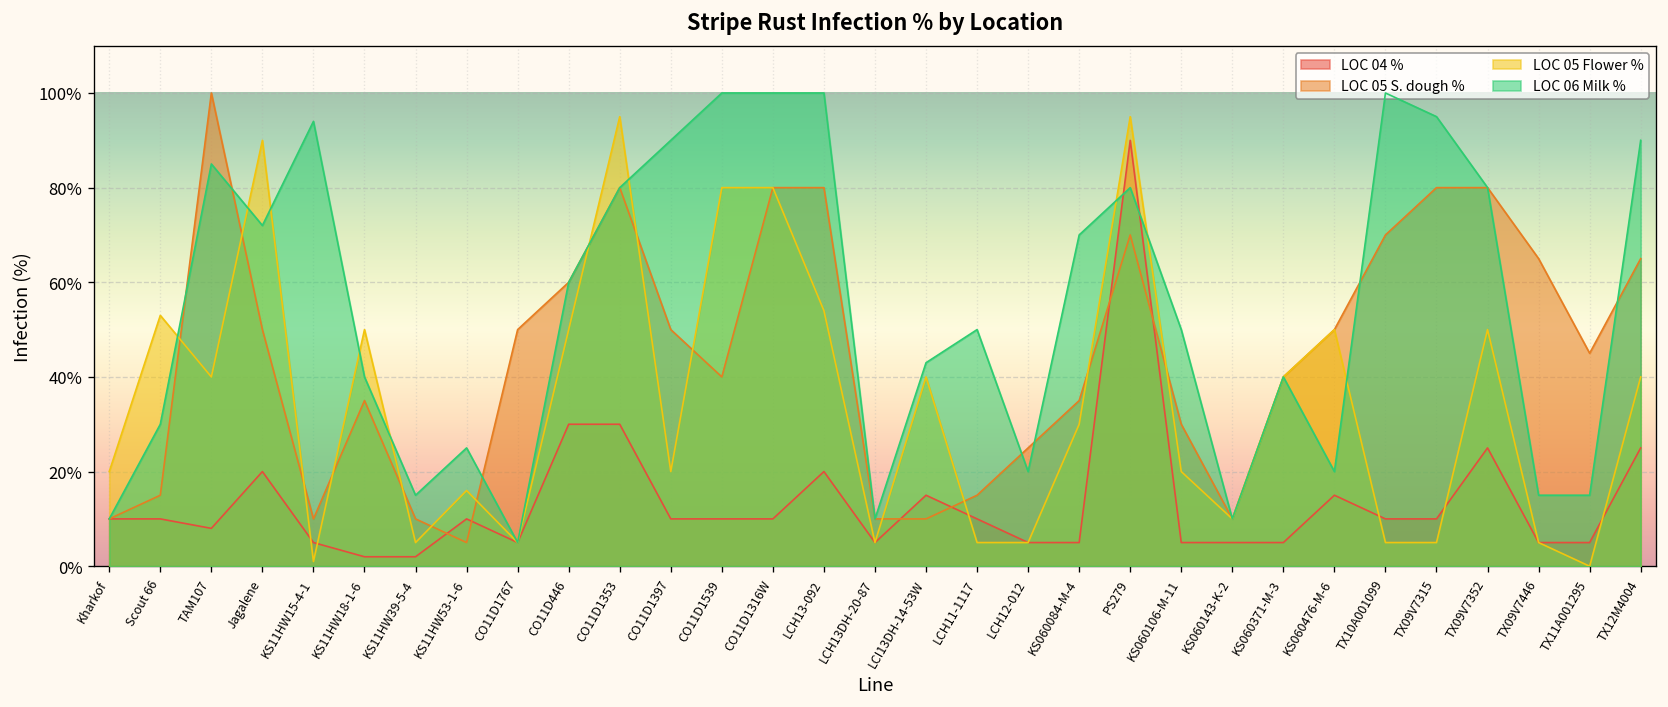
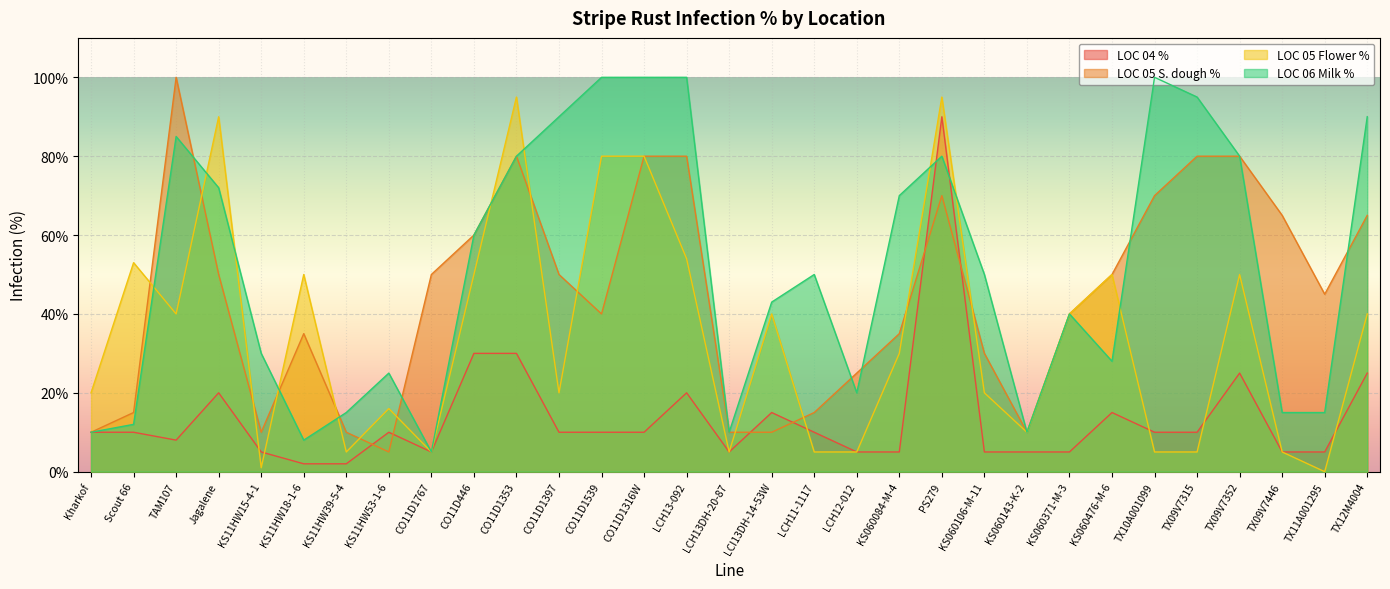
LOC 06 Milk %, Scout 66: 30% -> 12%
LOC 06 Milk %, KS11HW15-4-1: 94% -> 30%
LOC 06 Milk %, KS11HW18-1-6: 40% -> 8%
LOC 06 Milk %, KS060476-M-6: 20% -> 28%
